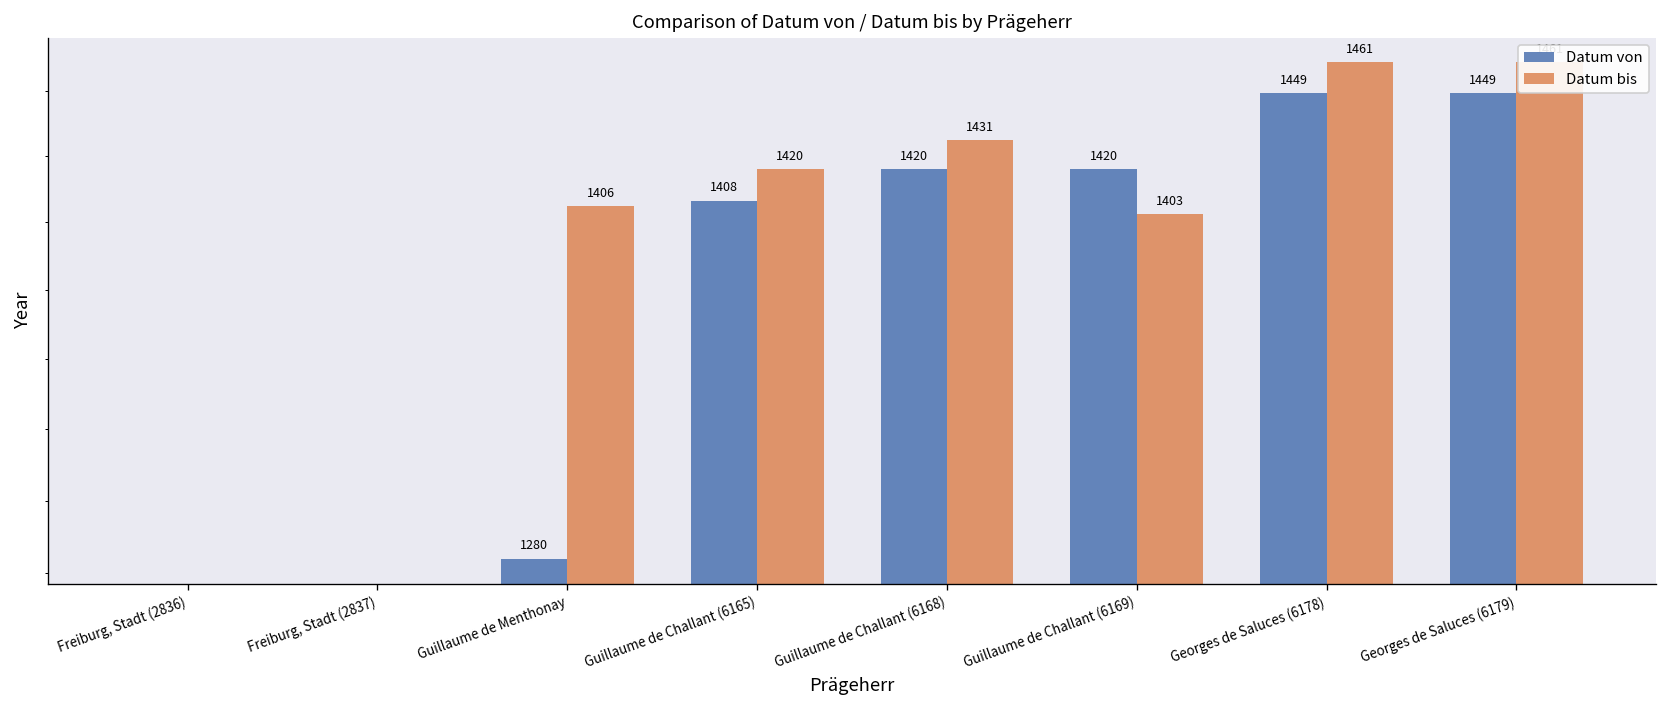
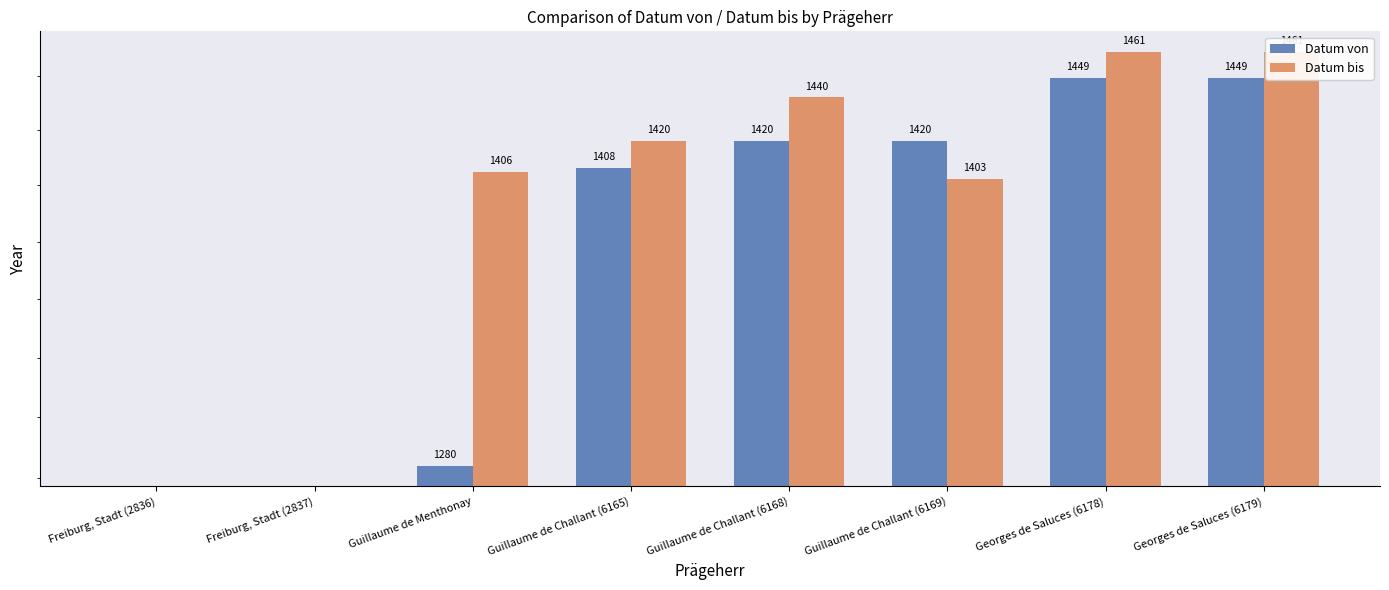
Datum bis, Guillaume de Challant (6168): 1431 -> 1440
